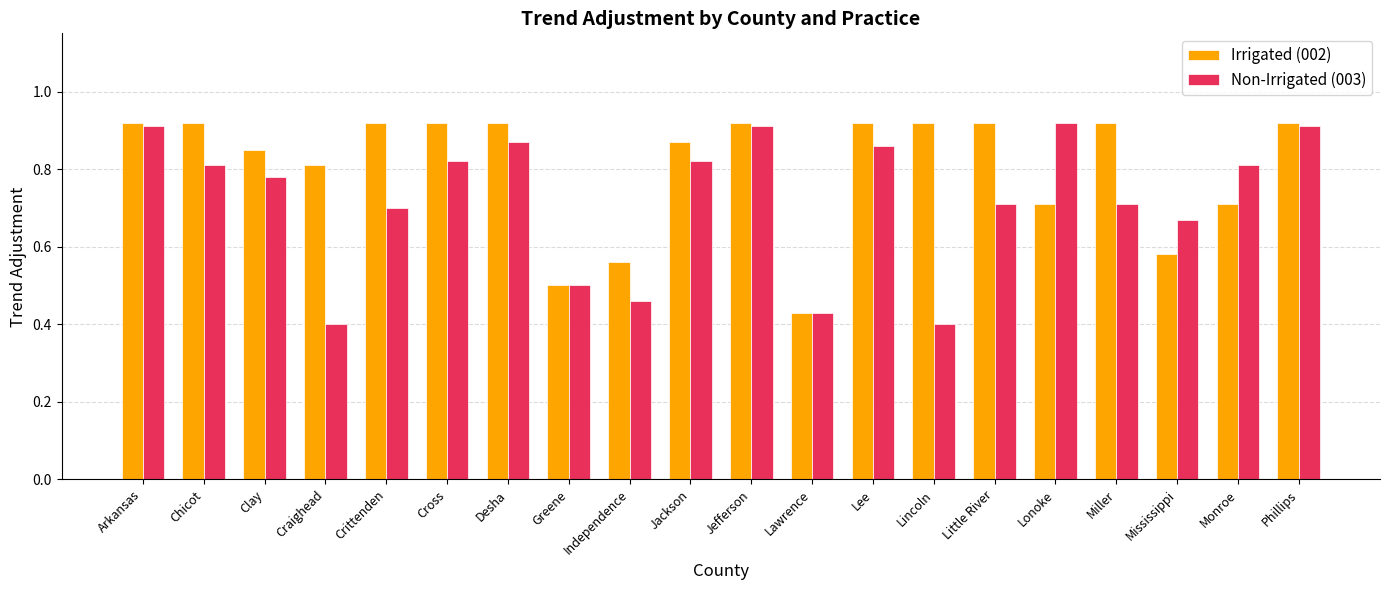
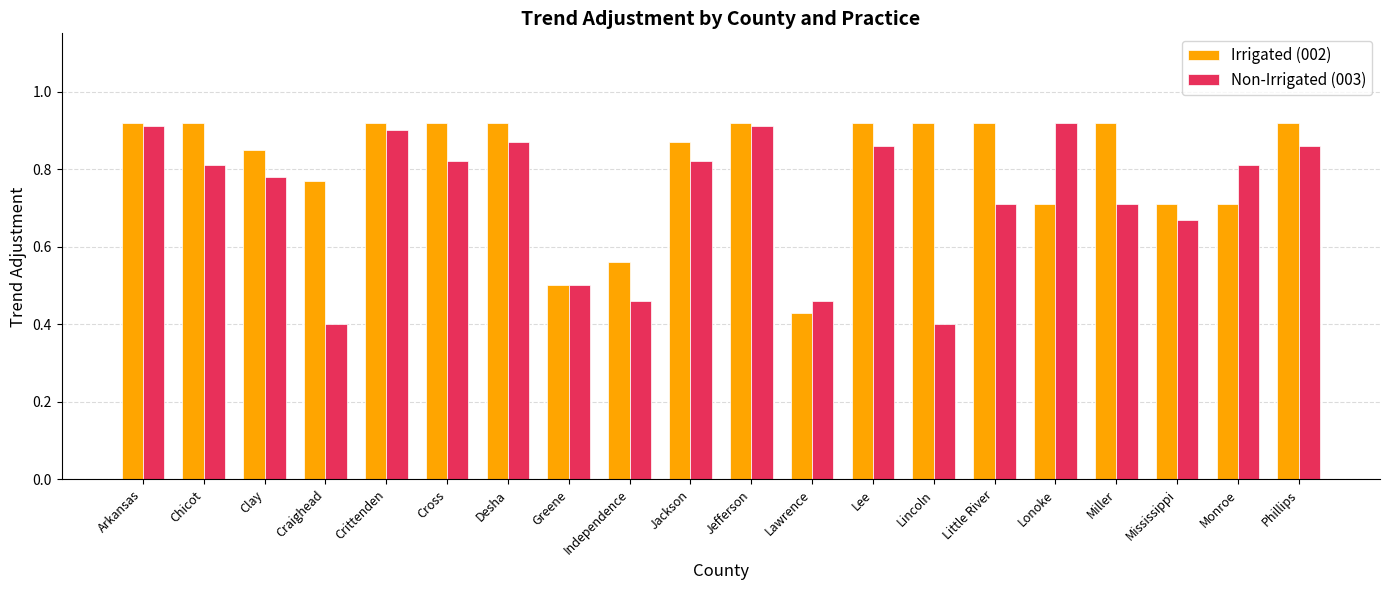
Irrigated (002), Craighead: 0.81 -> 0.77
Non-Irrigated (003), Crittenden: 0.7 -> 0.9
Non-Irrigated (003), Lawrence: 0.43 -> 0.46
Irrigated (002), Mississippi: 0.58 -> 0.71
Non-Irrigated (003), Phillips: 0.91 -> 0.86
